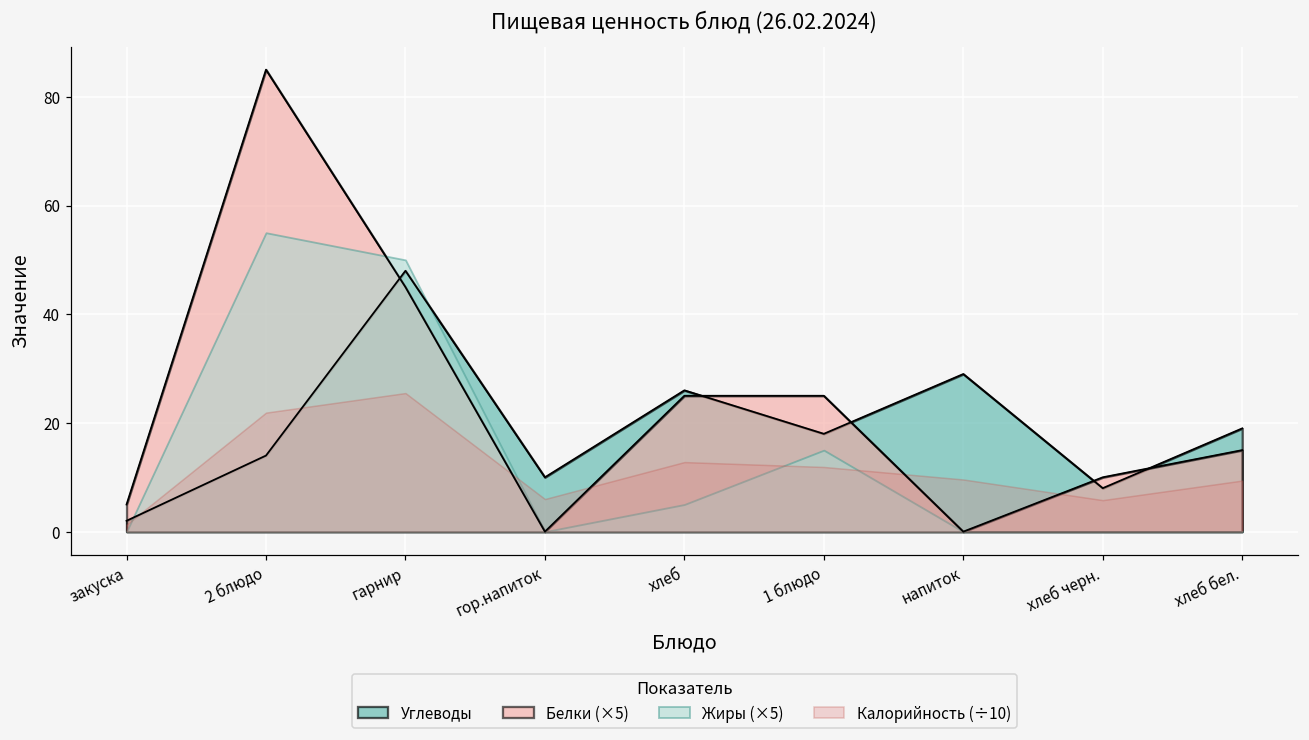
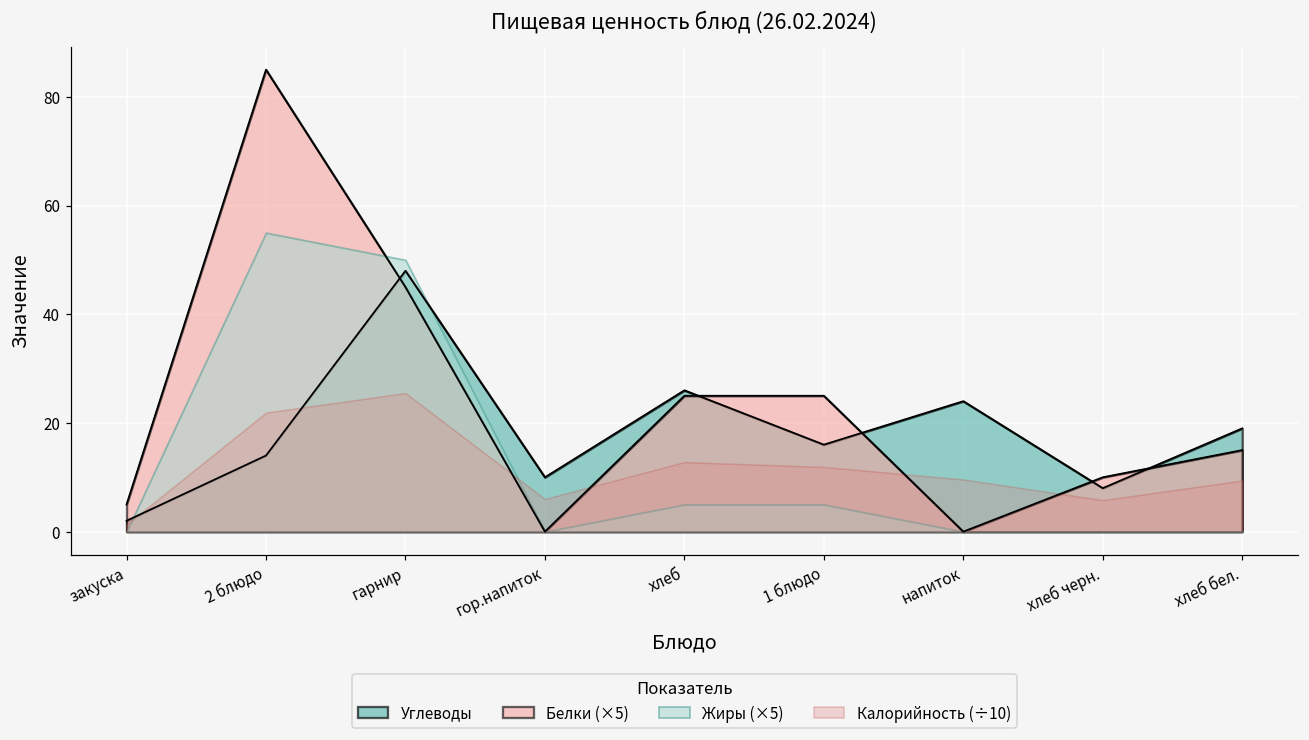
Углеводы, 1 блюдо: 18 -> 16
Жиры (×5), 1 блюдо: 15 -> 5
Углеводы, напиток: 29 -> 24
